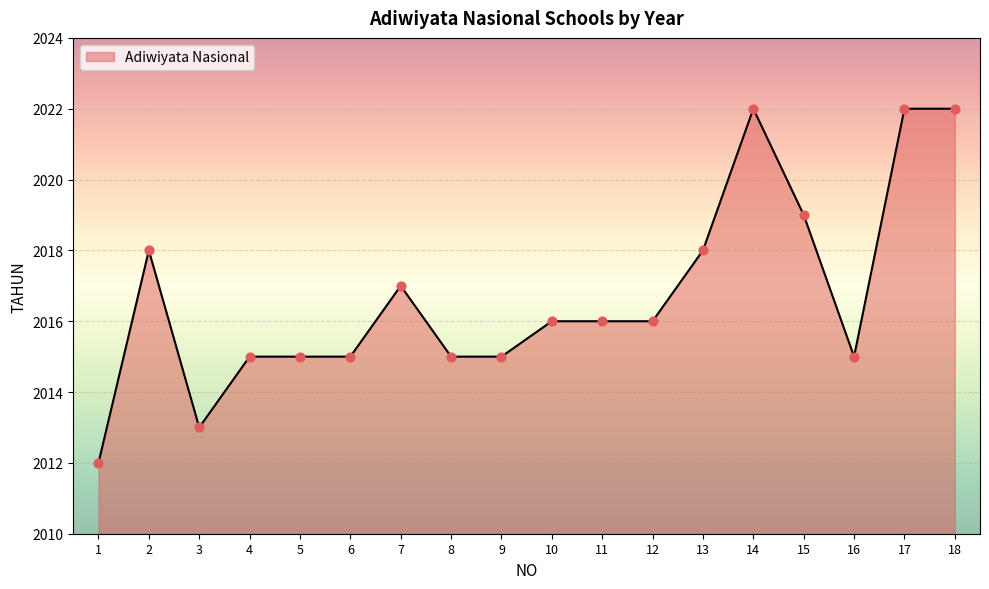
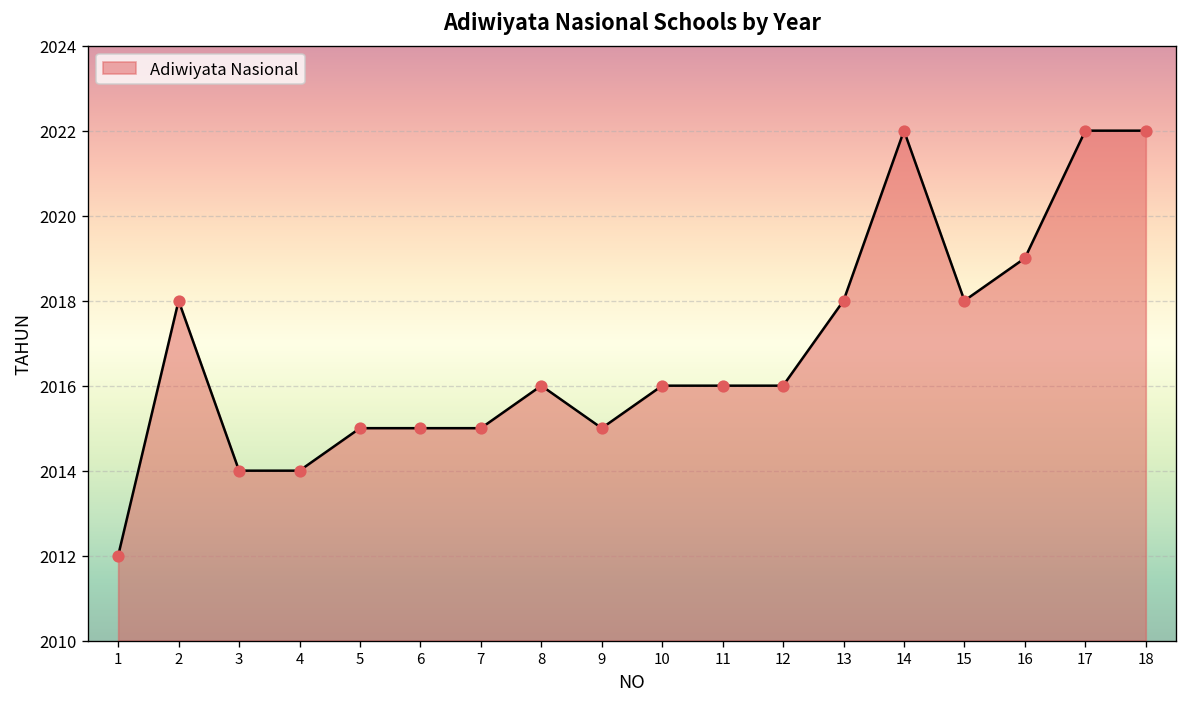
3: 2013 -> 2014
4: 2015 -> 2014
7: 2017 -> 2015
8: 2015 -> 2016
15: 2019 -> 2018
16: 2015 -> 2019
